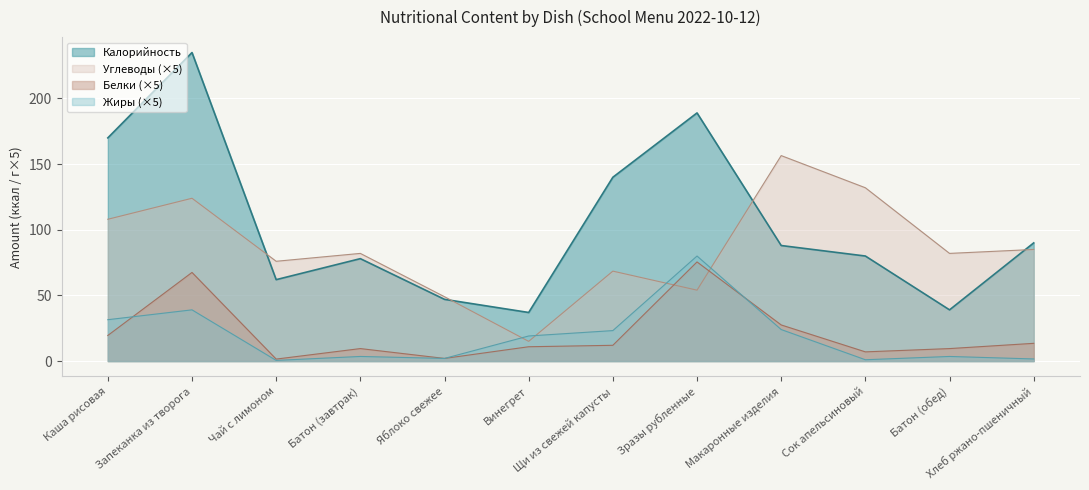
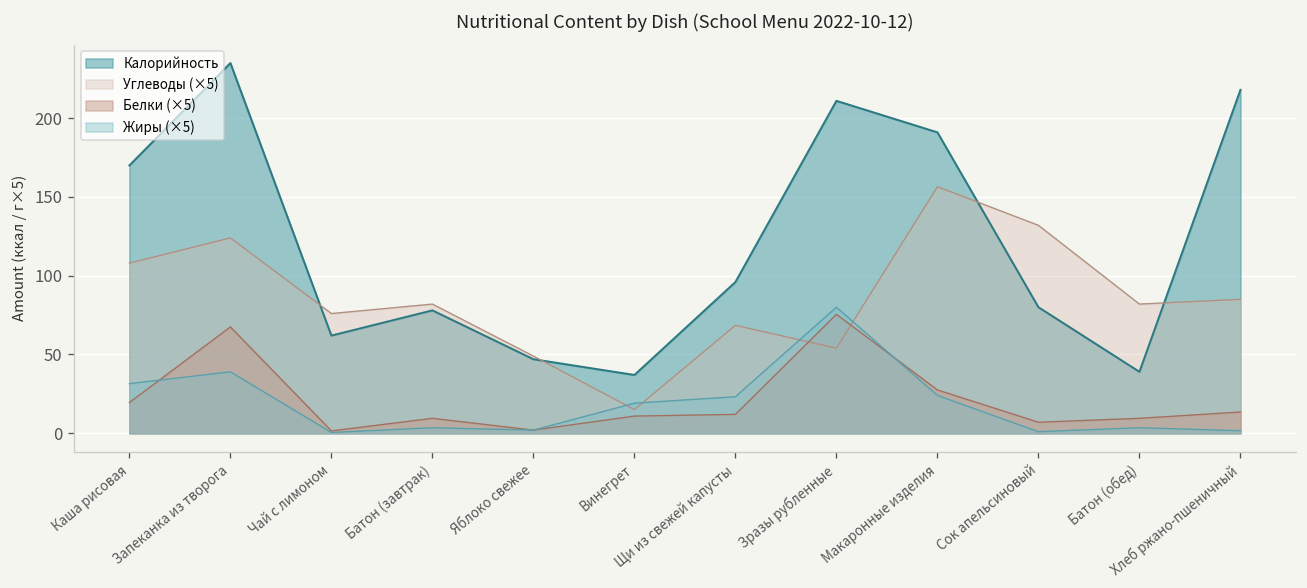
Калорийность, Щи из свежей капусты: 140 -> 96
Калорийность, Зразы рубленные: 189 -> 211
Калорийность, Макаронные изделия: 88 -> 191
Калорийность, Хлеб ржано-пшеничный: 90 -> 218
